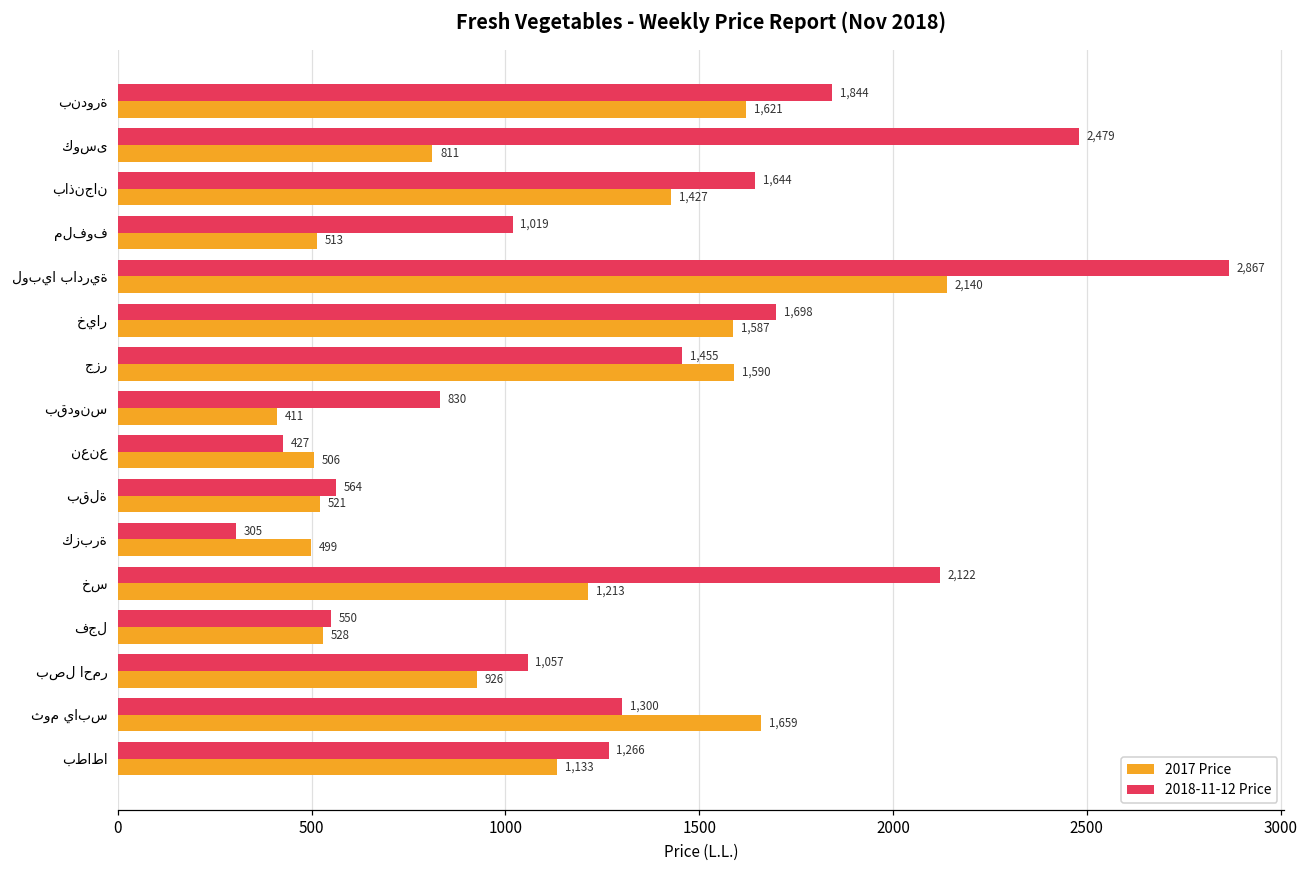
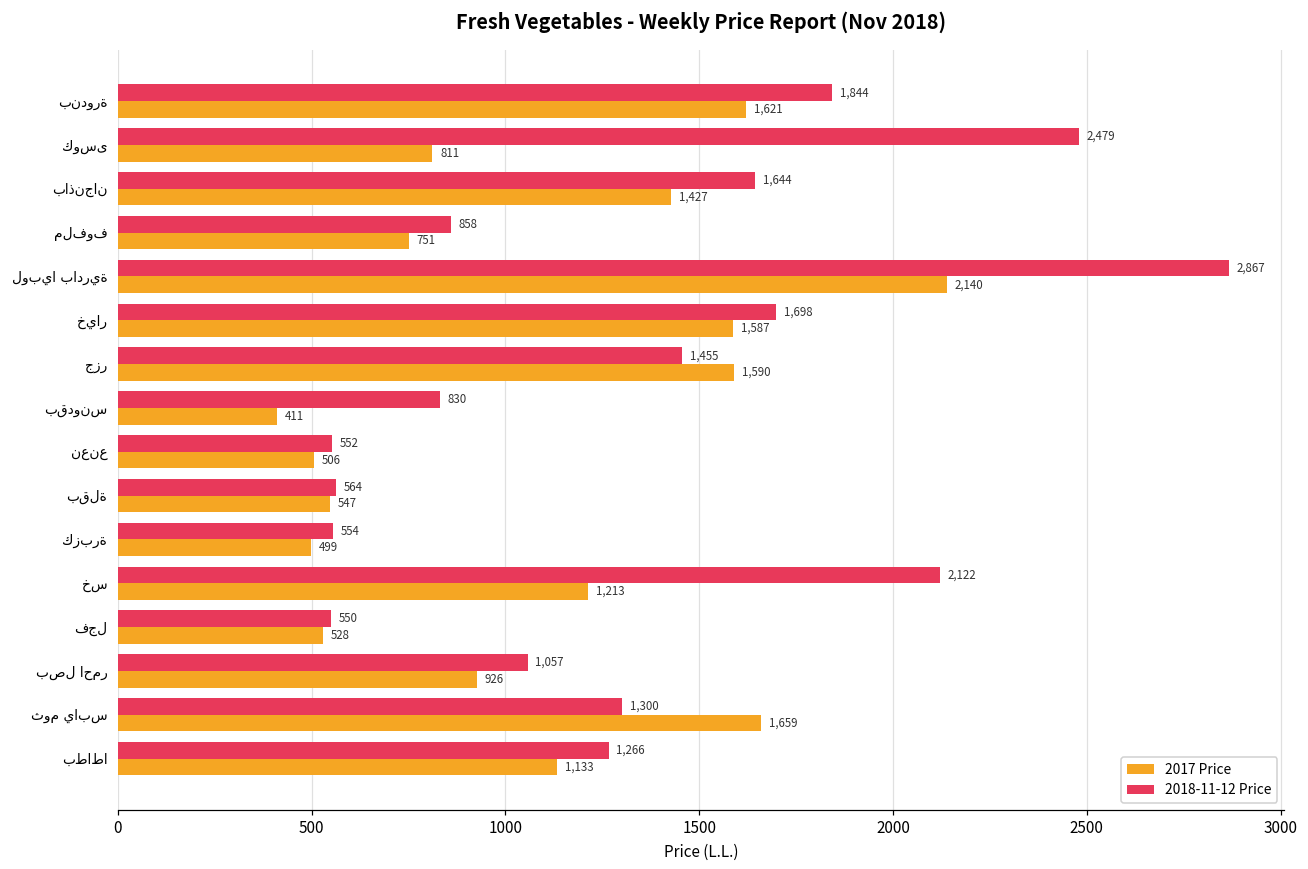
2018-11-12 Price, ملفوف: 1,019 -> 858
2017 Price, ملفوف: 513 -> 751
2018-11-12 Price, نعنع: 427 -> 552
2017 Price, بقلة: 521 -> 547
2018-11-12 Price, كزبرة: 305 -> 554
